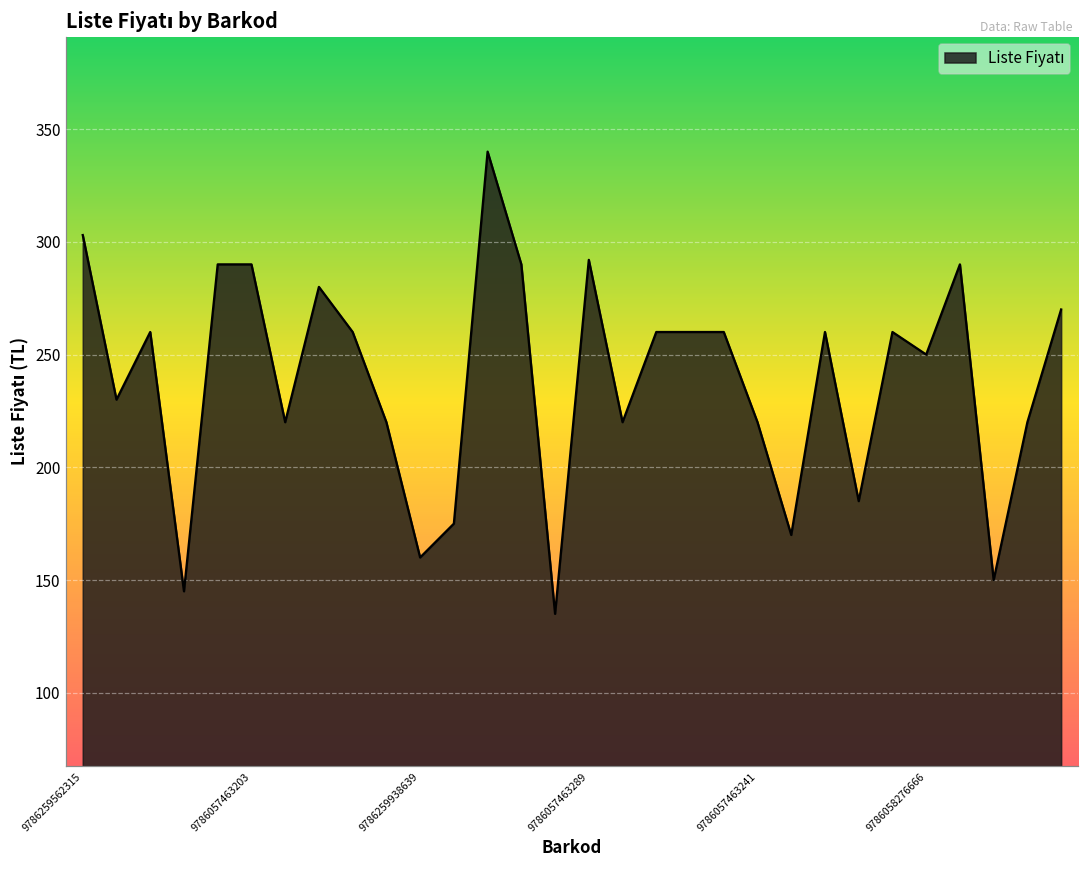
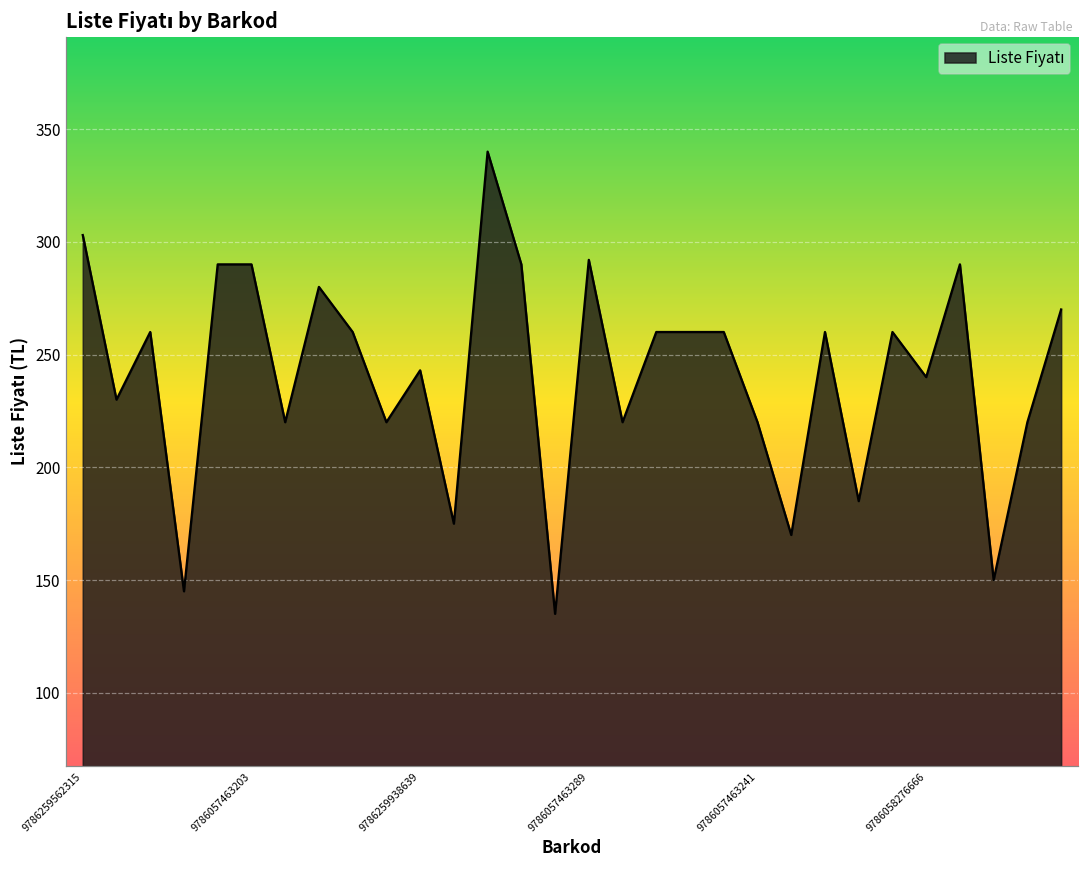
9786259938639: 160 -> 243
9786058276666: 250 -> 240
